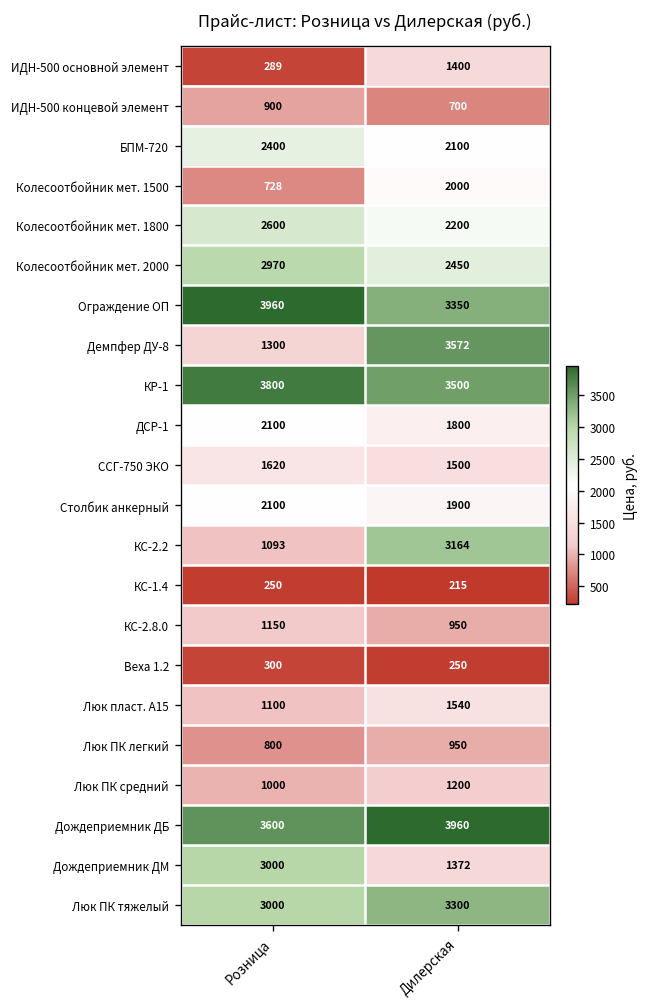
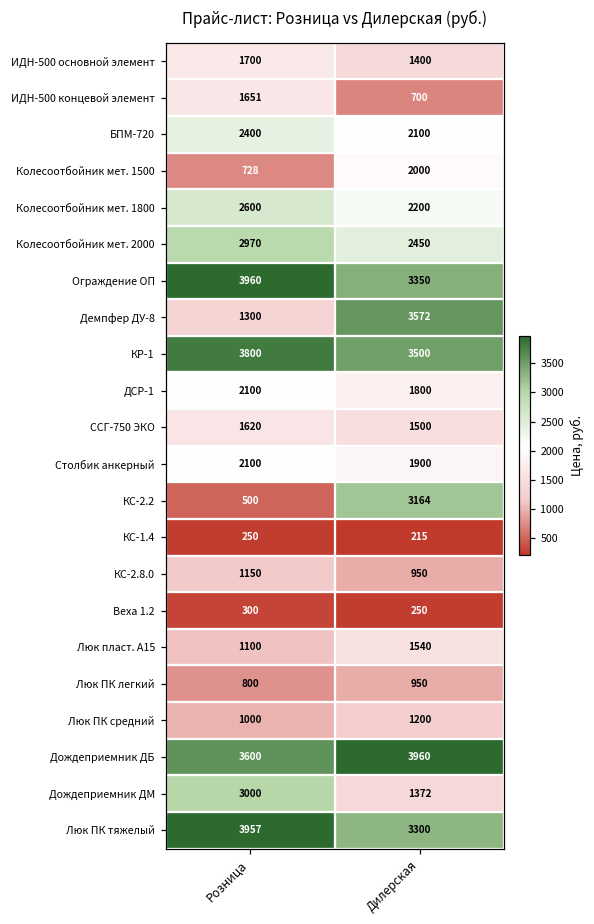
ИДН-500 основной элемент, Розница: 289 -> 1700
ИДН-500 концевой элемент, Розница: 900 -> 1651
КС-2.2, Розница: 1093 -> 500
Люк ПК тяжелый, Розница: 3000 -> 3957
